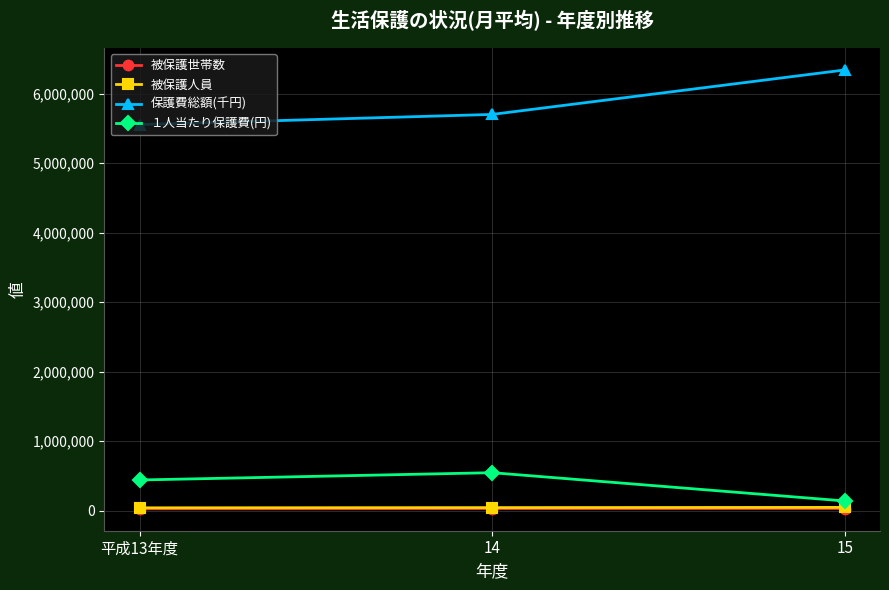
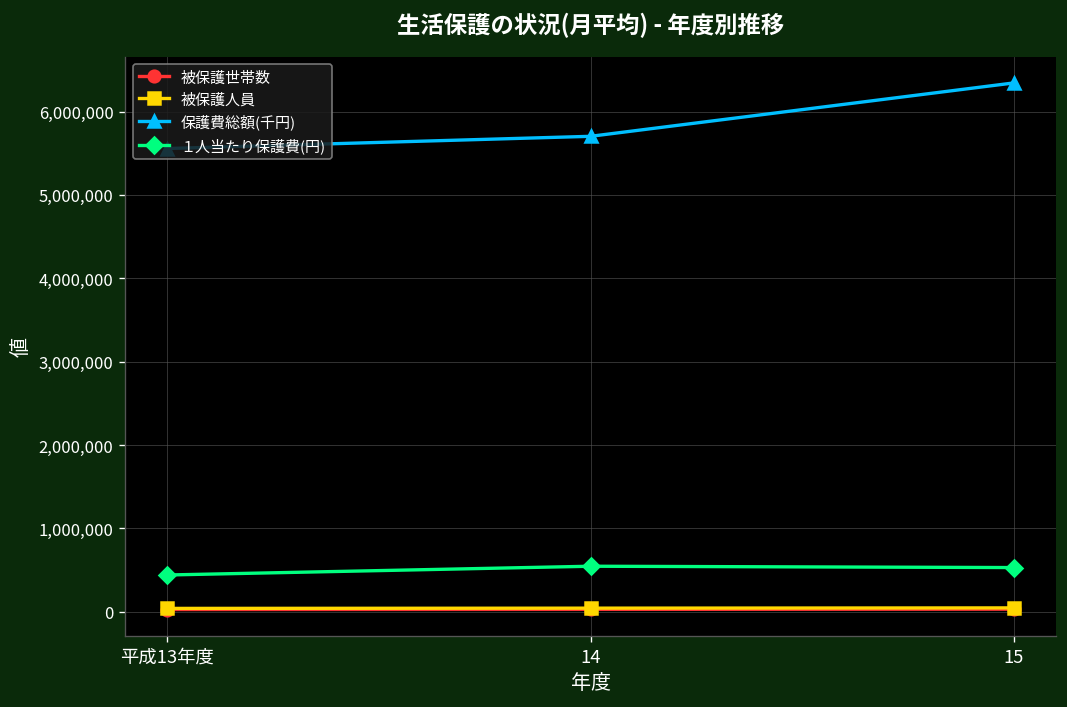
１人当たり保護費(円), 15: 100,000 -> 500,000
